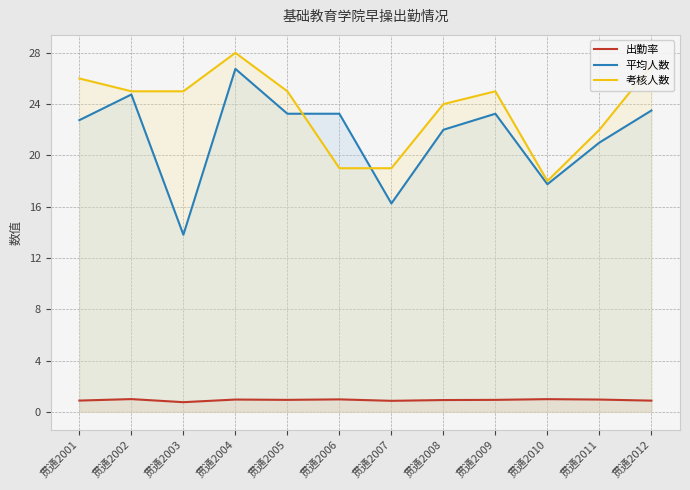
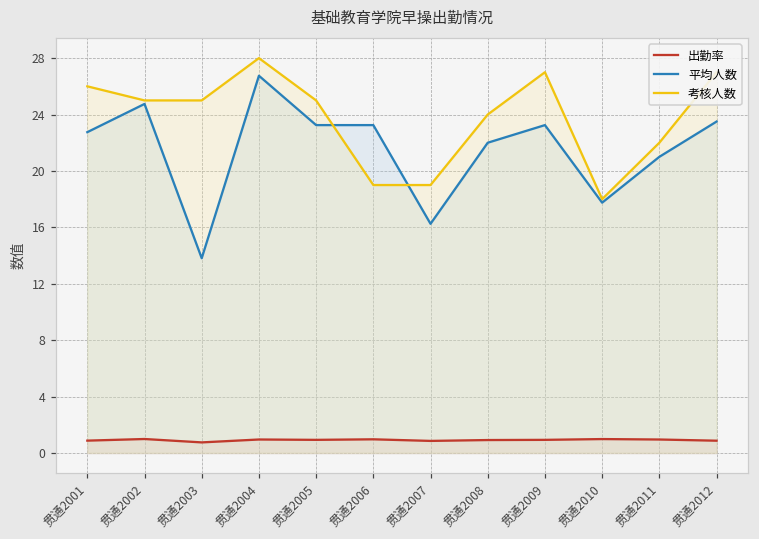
考核人数, 贯通2009: 25 -> 27
